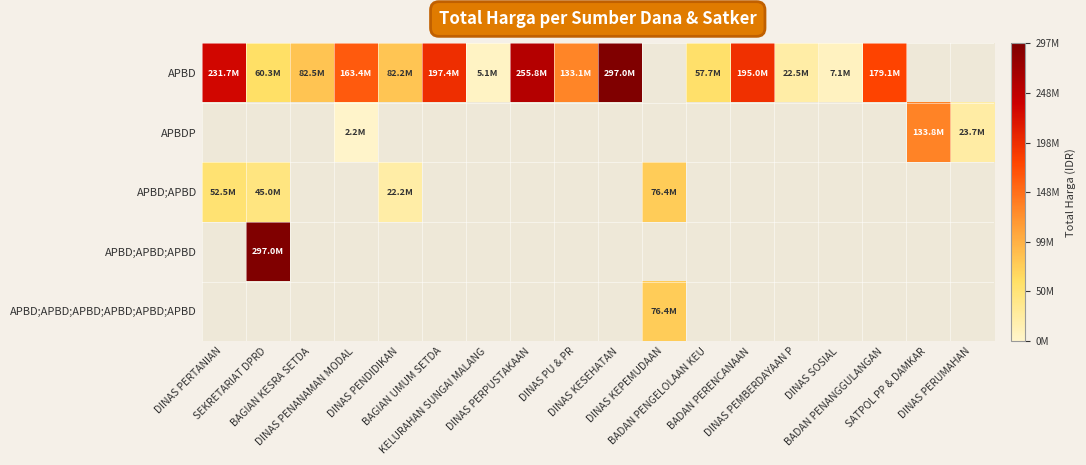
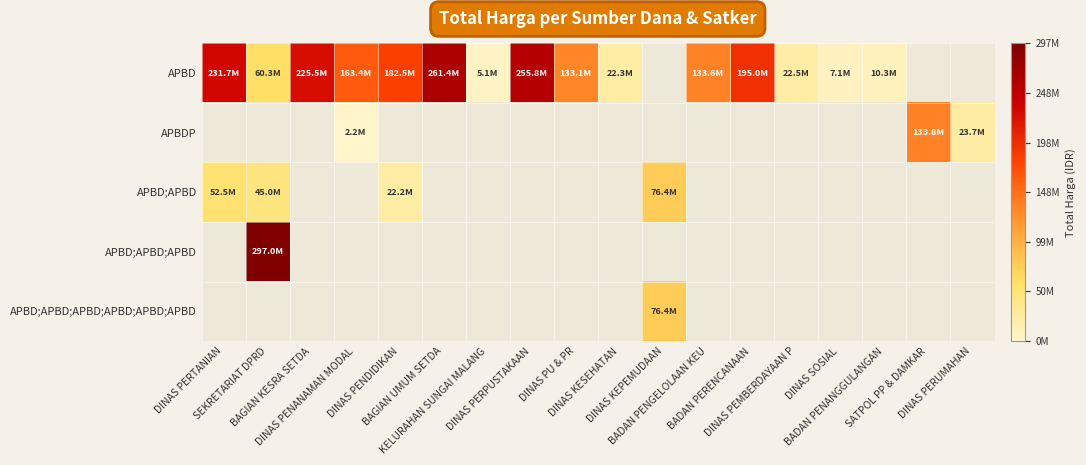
APBD, BAGIAN KESRA SETDA: 82.5M -> 225.5M
APBD, DINAS PENDIDIKAN: 82.2M -> 182.5M
APBD, BAGIAN UMUM SETDA: 197.4M -> 261.4M
APBD, DINAS KESEHATAN: 297.0M -> 22.3M
APBD, BADAN PENGELOLAAN KEU: 57.7M -> 133.6M
APBD, BADAN PENANGGULANGAN: 179.1M -> 10.3M
